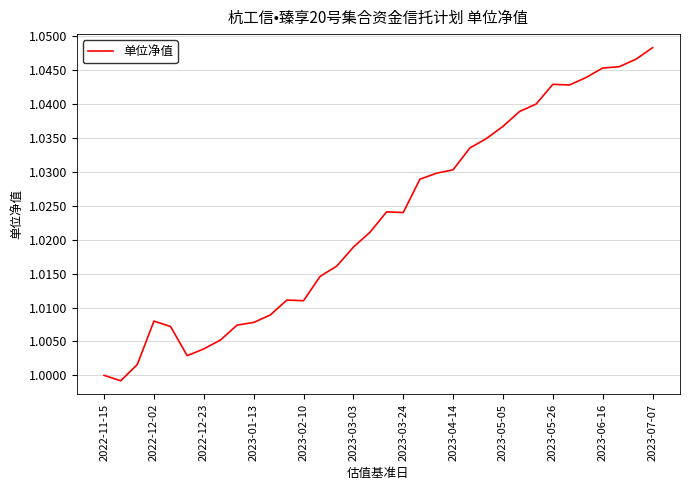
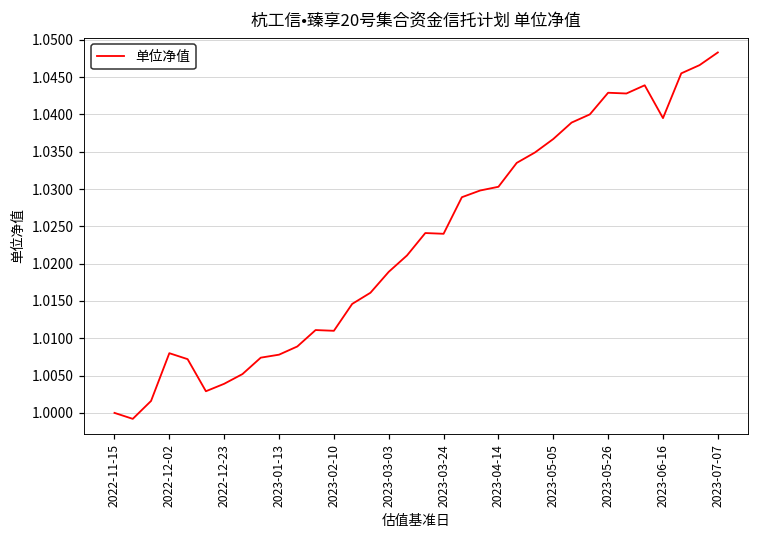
2023-06-16: 1.045 -> 1.040
